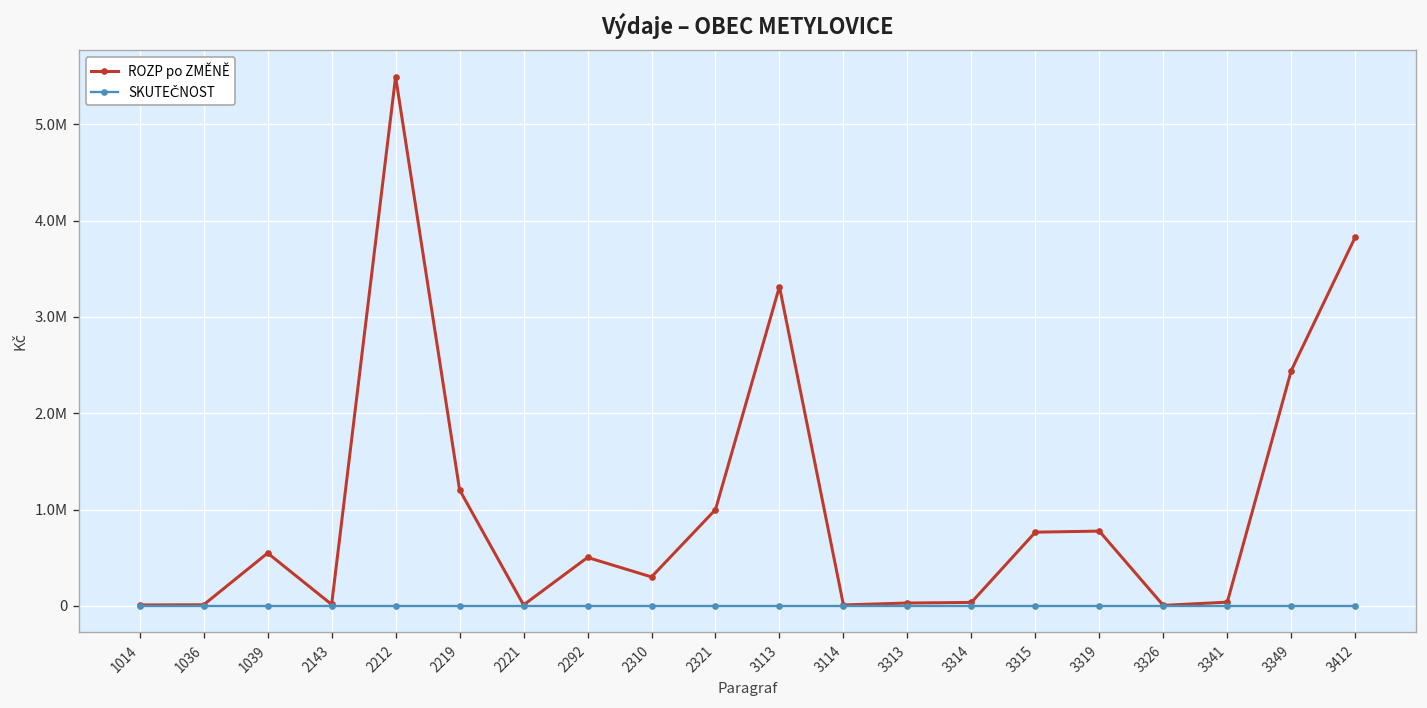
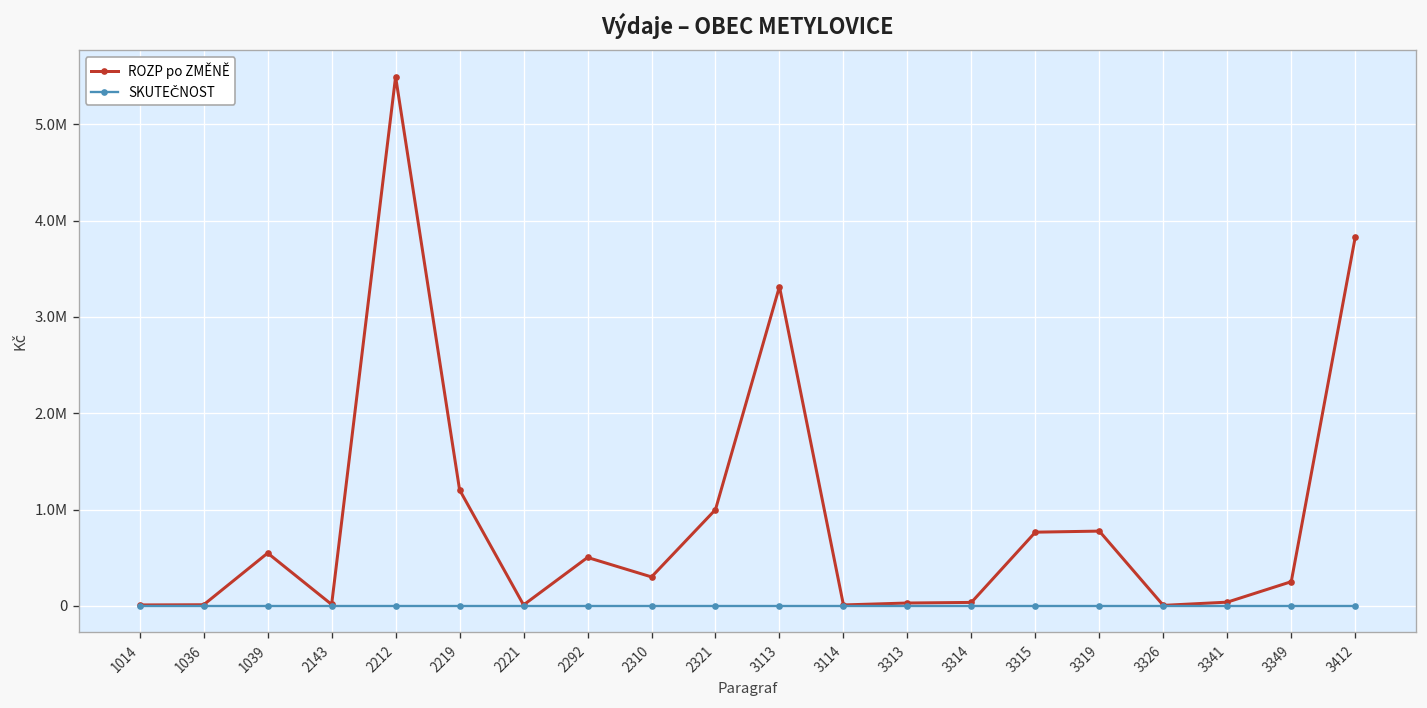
ROZP po ZMĚNĚ, 3349: 2400000 -> 300000
